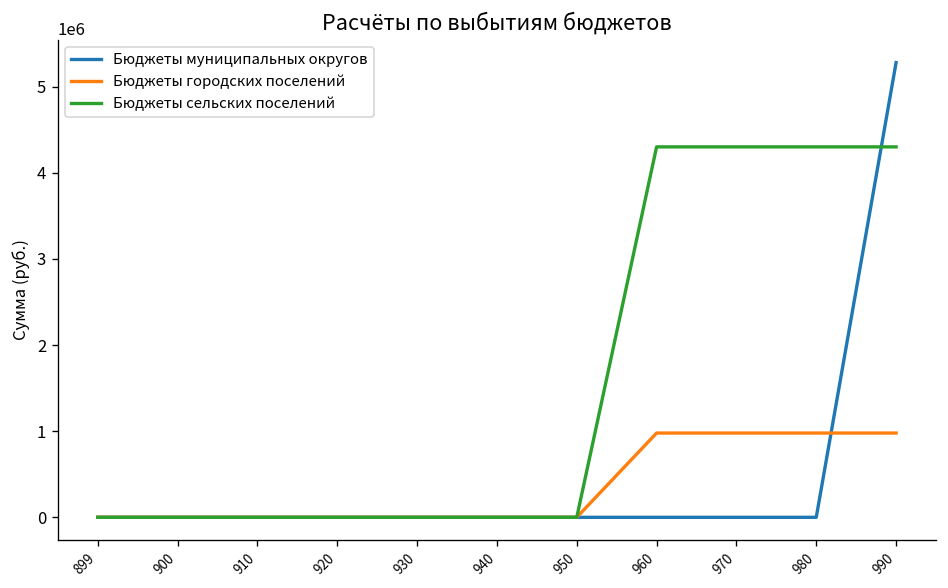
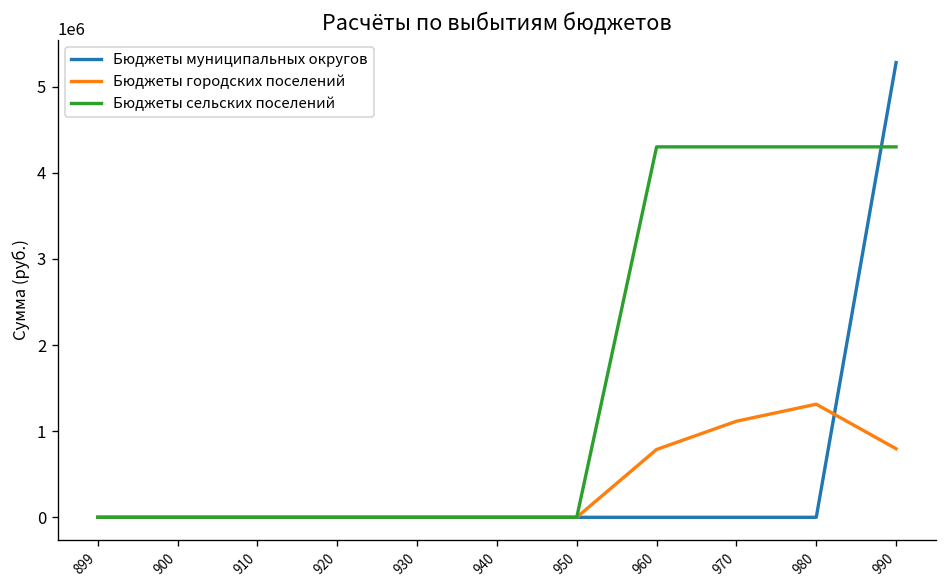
Бюджеты городских поселений, 960: 1000000 -> 800000
Бюджеты городских поселений, 970: 1000000 -> 1100000
Бюджеты городских поселений, 980: 1000000 -> 1300000
Бюджеты городских поселений, 990: 1000000 -> 800000
